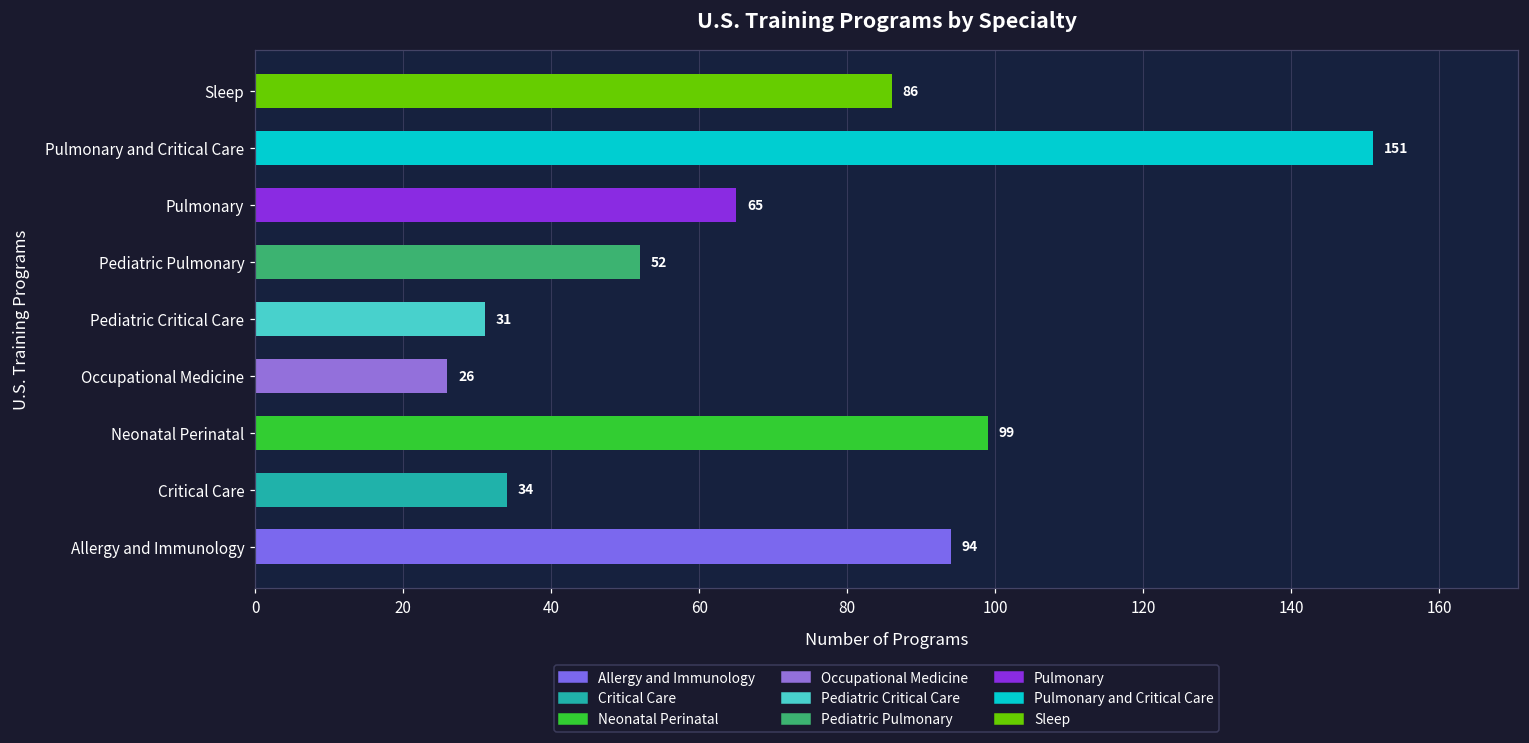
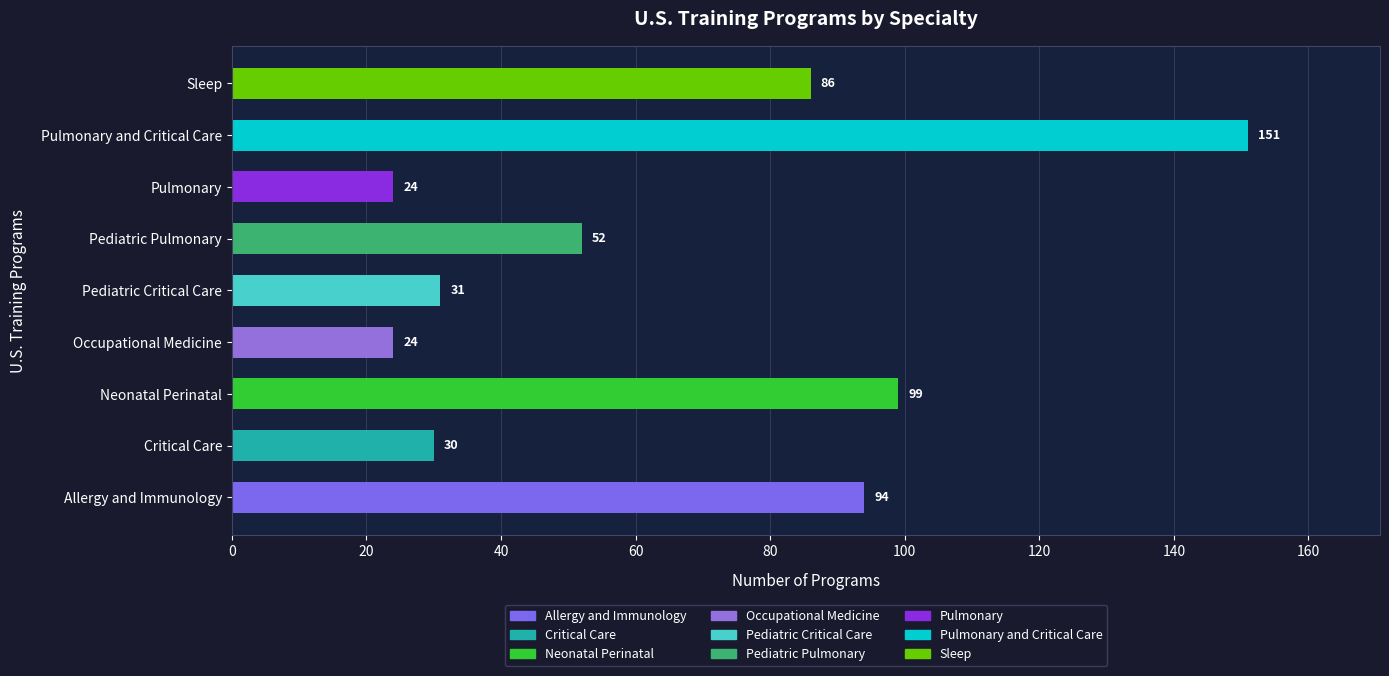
Pulmonary: 65 -> 24
Occupational Medicine: 26 -> 24
Critical Care: 34 -> 30
